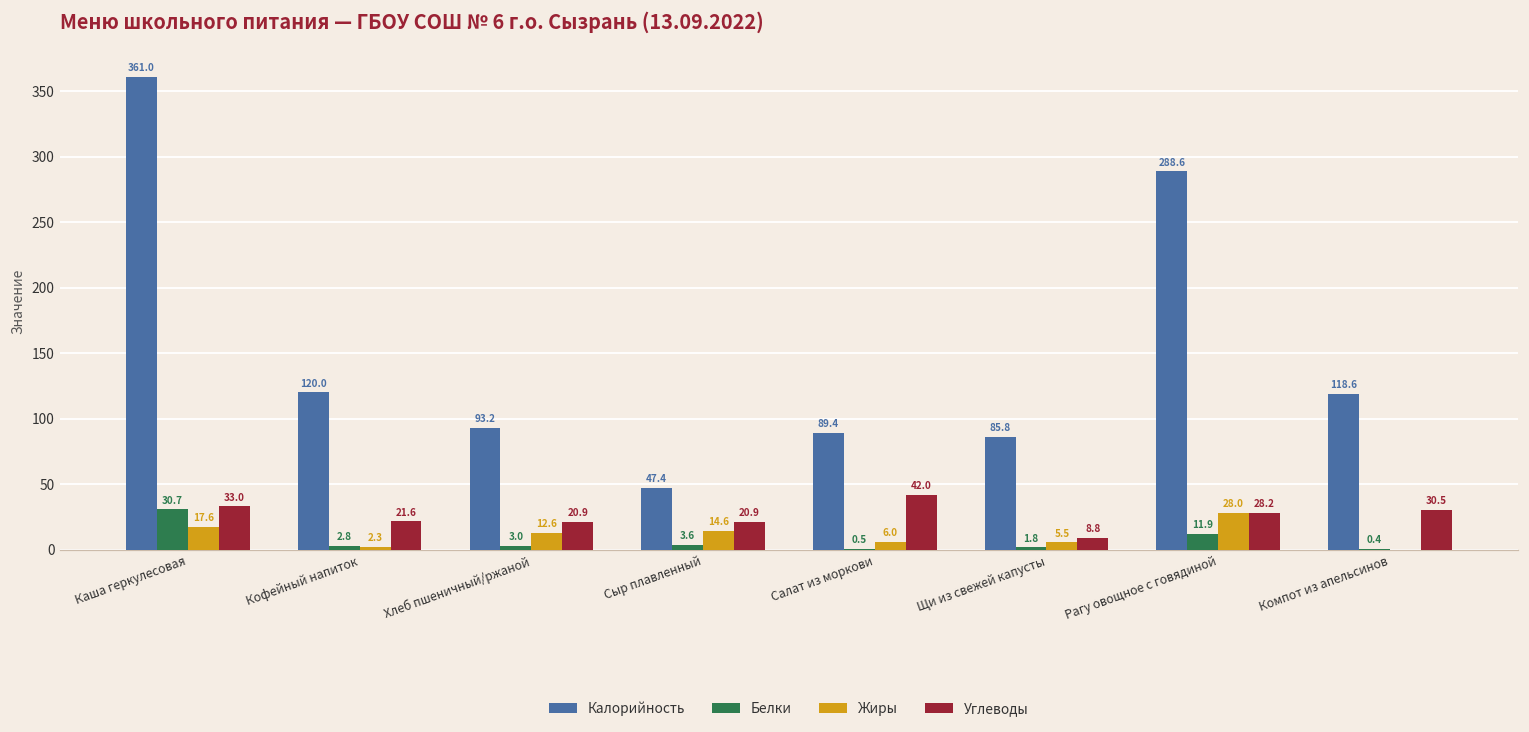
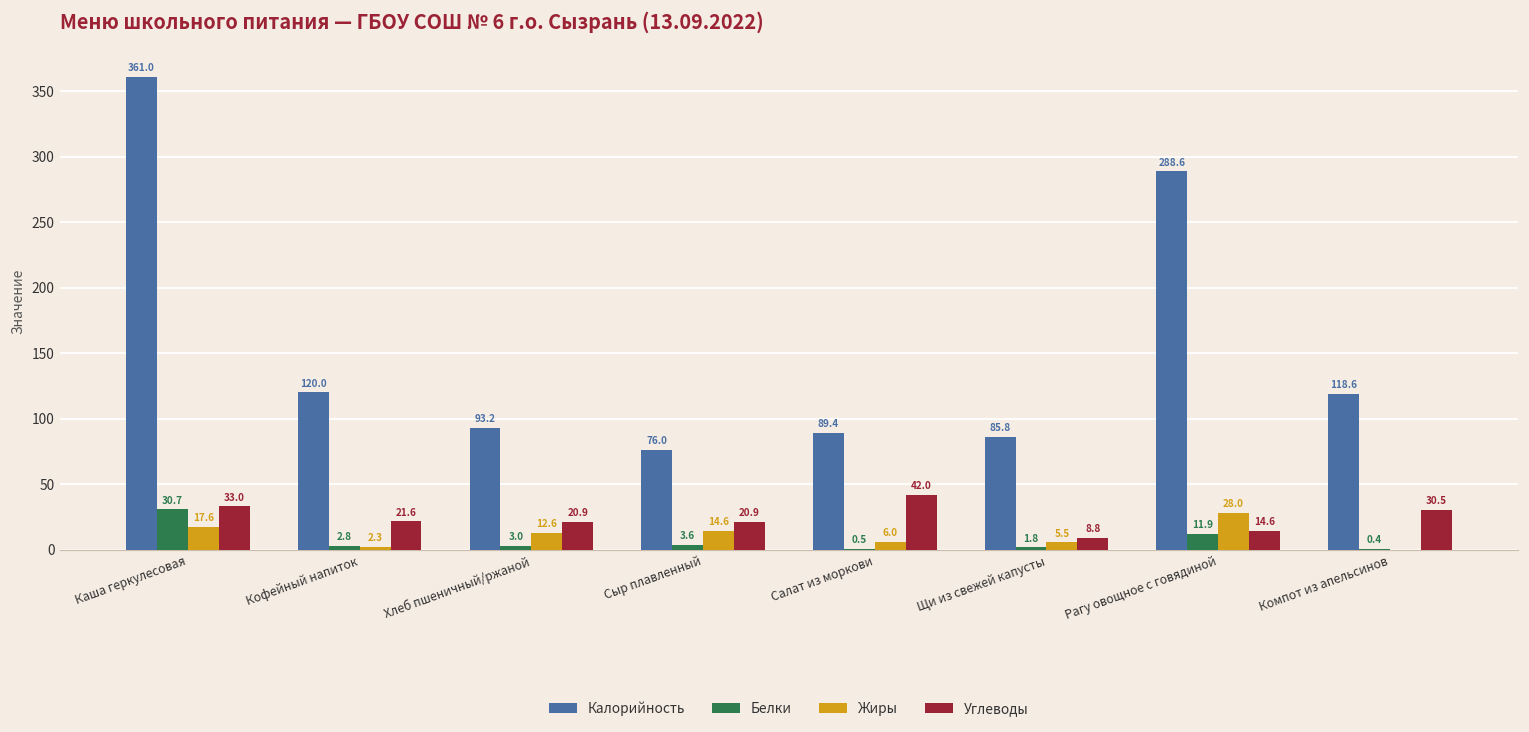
Калорийность, Сыр плавленный: 47.4 -> 76.0
Углеводы, Рагу овощное с говядиной: 28.2 -> 14.6
